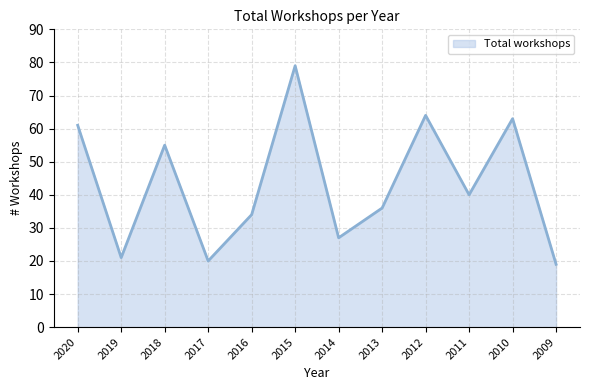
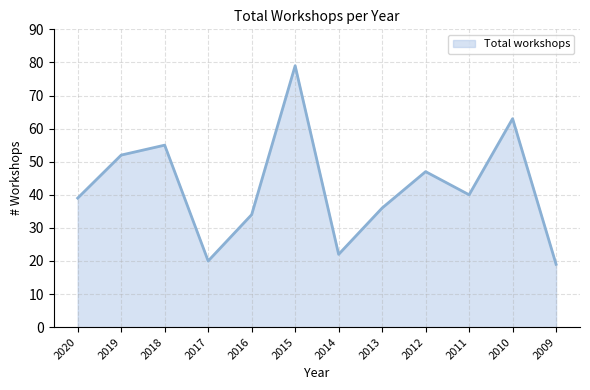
2020: 61 -> 39
2019: 21 -> 52
2014: 27 -> 22
2012: 64 -> 47
